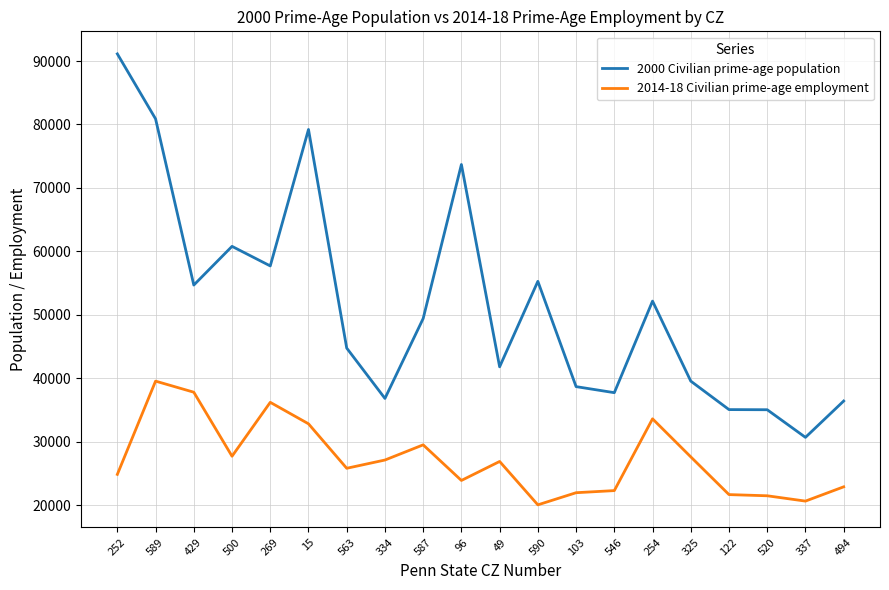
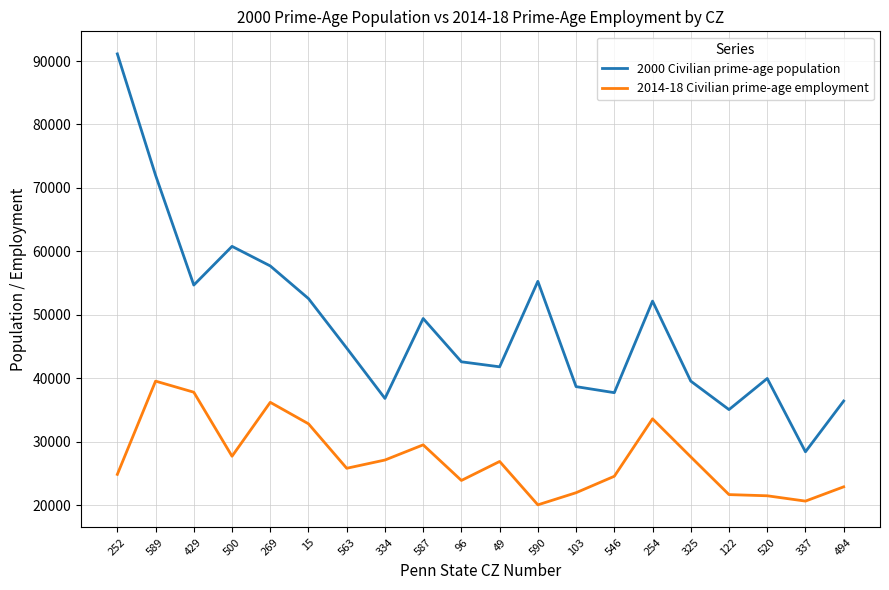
2000 Civilian prime-age population, 589: 81000 -> 72000
2000 Civilian prime-age population, 15: 79000 -> 53000
2000 Civilian prime-age population, 96: 74000 -> 43000
2014-18 Civilian prime-age employment, 546: 22000 -> 25000
2000 Civilian prime-age population, 520: 35000 -> 40000
2000 Civilian prime-age population, 337: 31000 -> 28000
